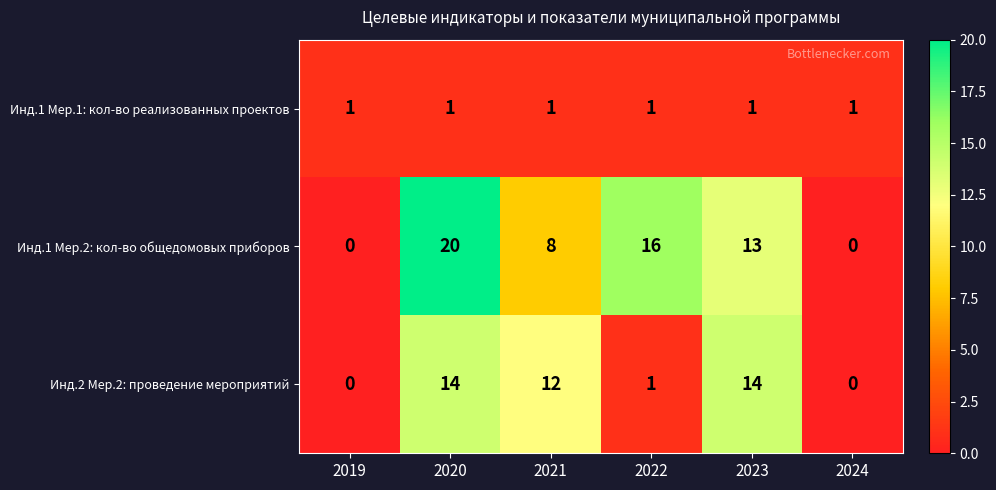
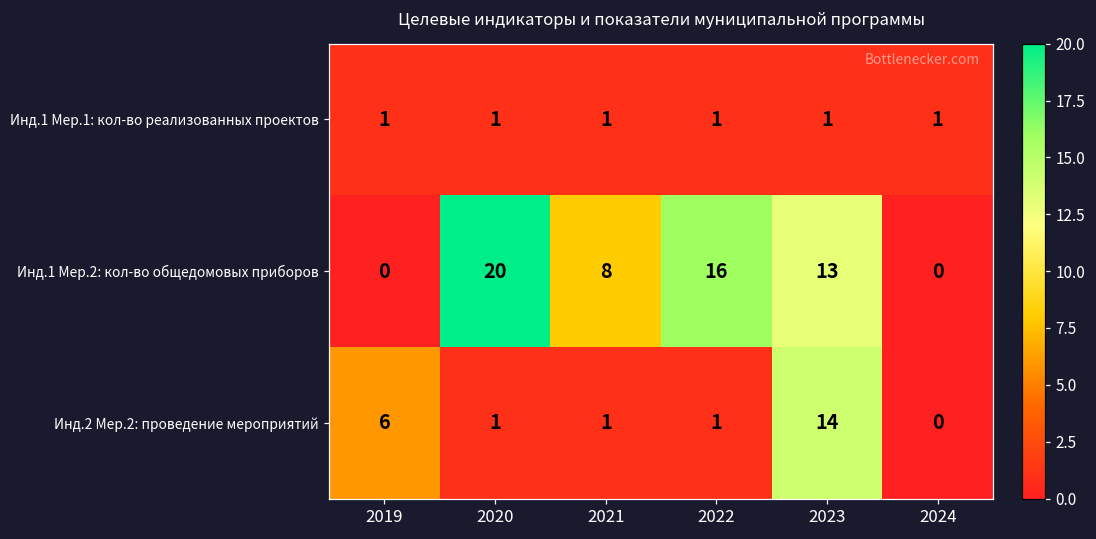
Инд.2 Мер.2: проведение мероприятий, 2019: 0 -> 6
Инд.2 Мер.2: проведение мероприятий, 2020: 14 -> 1
Инд.2 Мер.2: проведение мероприятий, 2021: 12 -> 1
